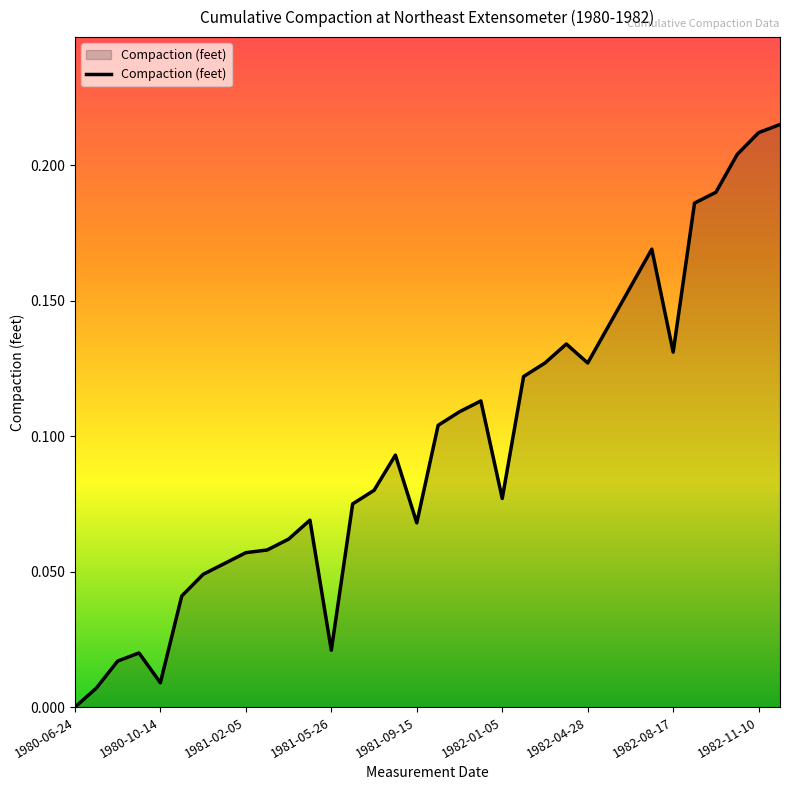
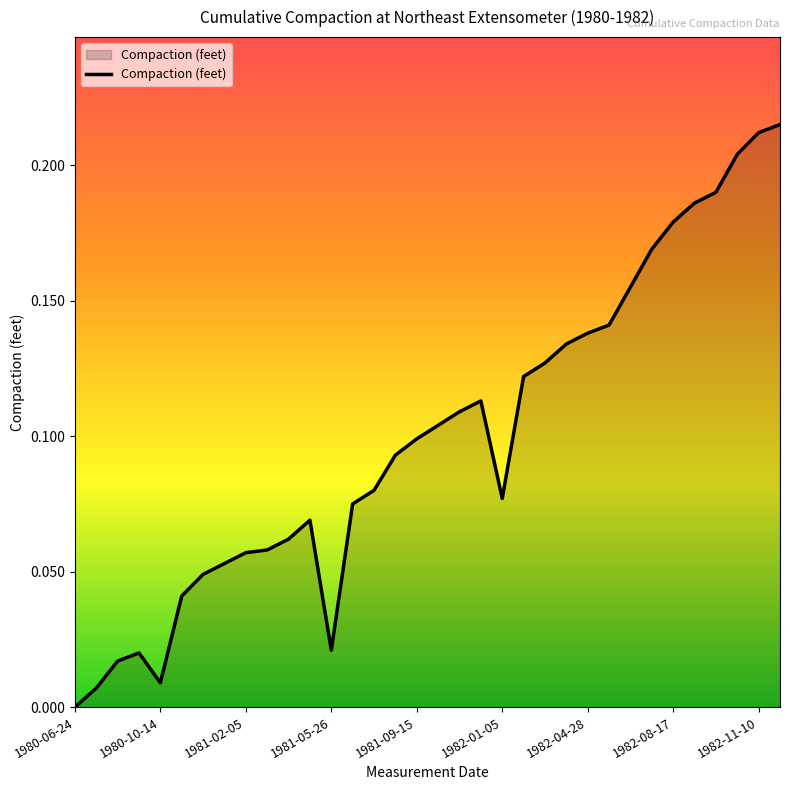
1981-09-15: 0.068 -> 0.099
1982-04-28: 0.127 -> 0.138
1982-08-17: 0.131 -> 0.179
